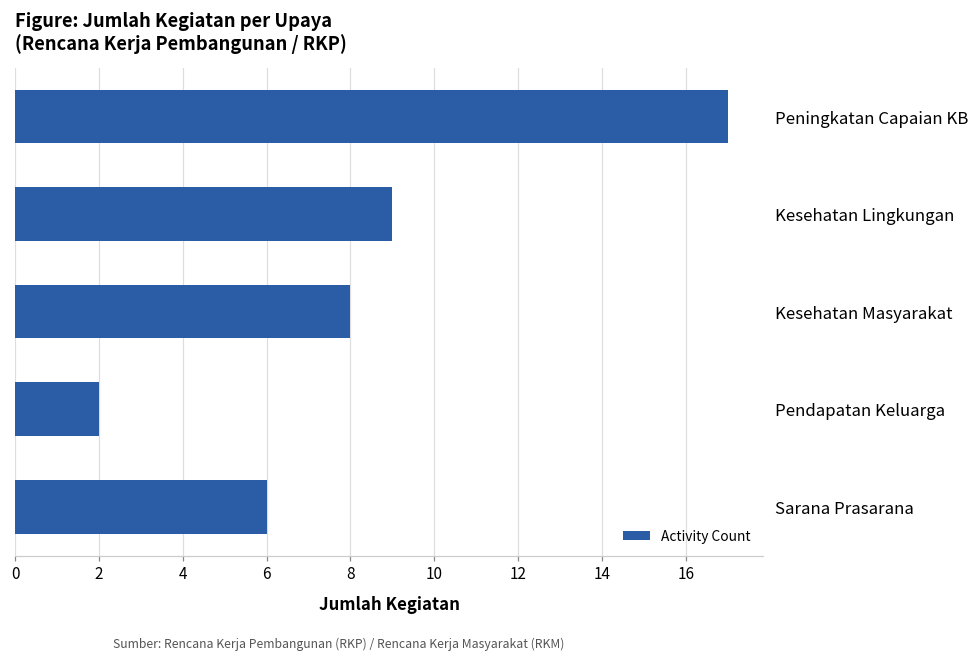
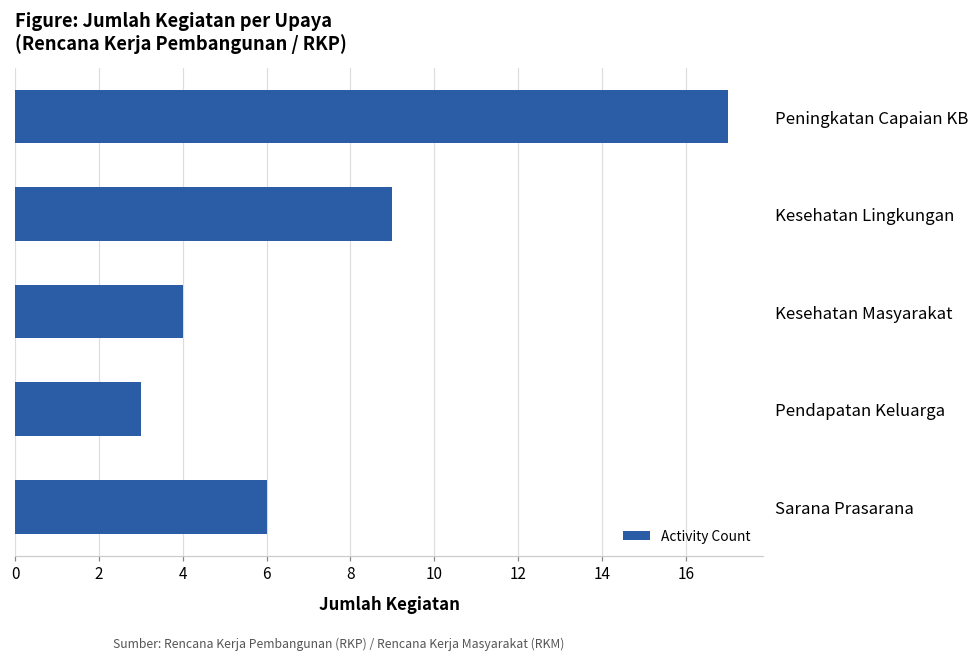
Kesehatan Masyarakat: 8 -> 4
Pendapatan Keluarga: 2 -> 3
